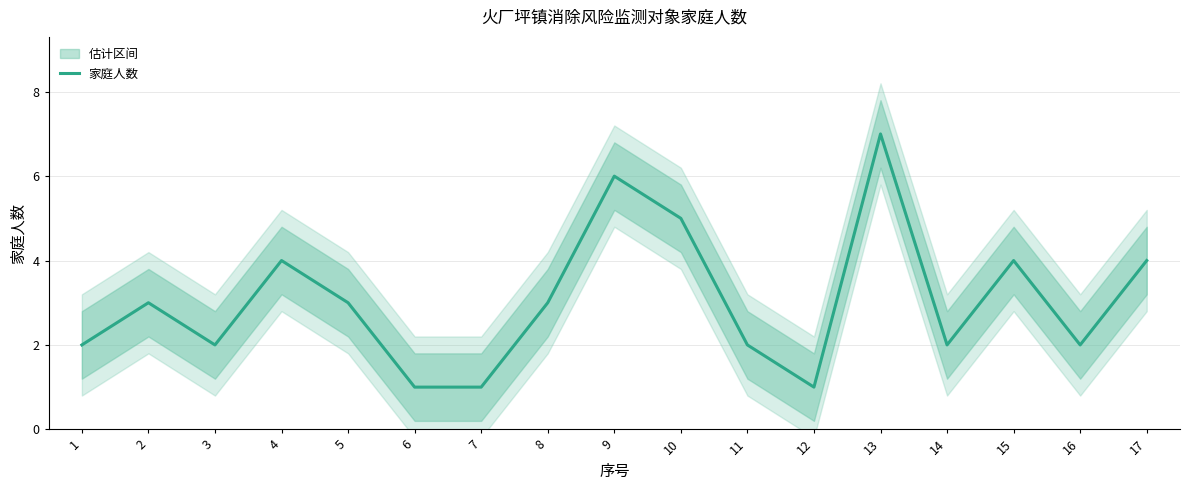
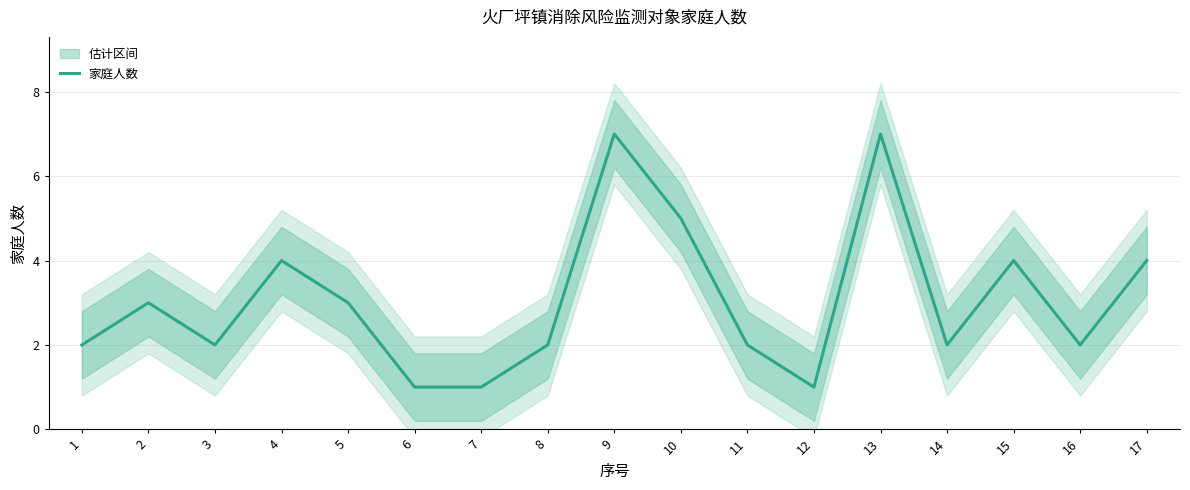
家庭人数, 8: 3 -> 2
家庭人数, 9: 6 -> 7
